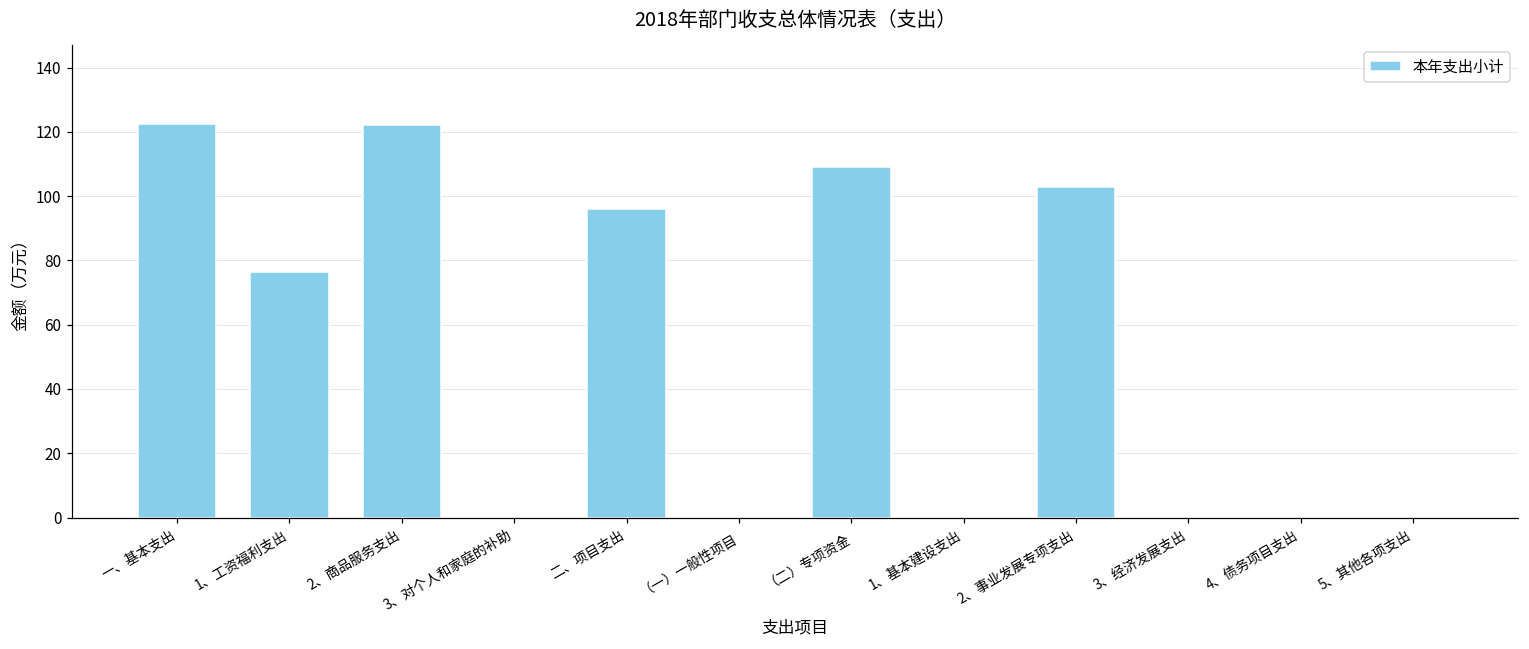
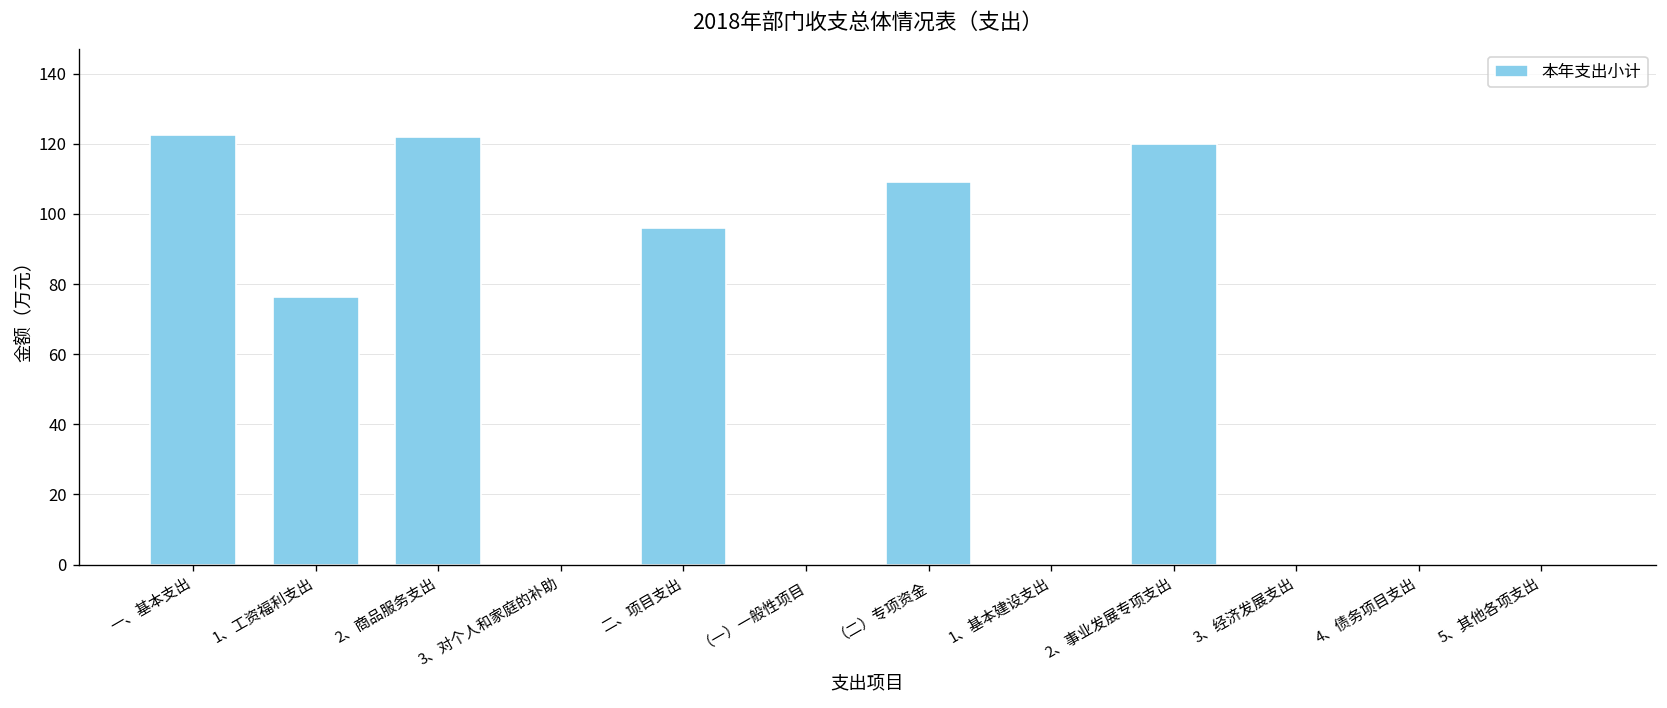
2、事业发展专项支出: 103 -> 120
